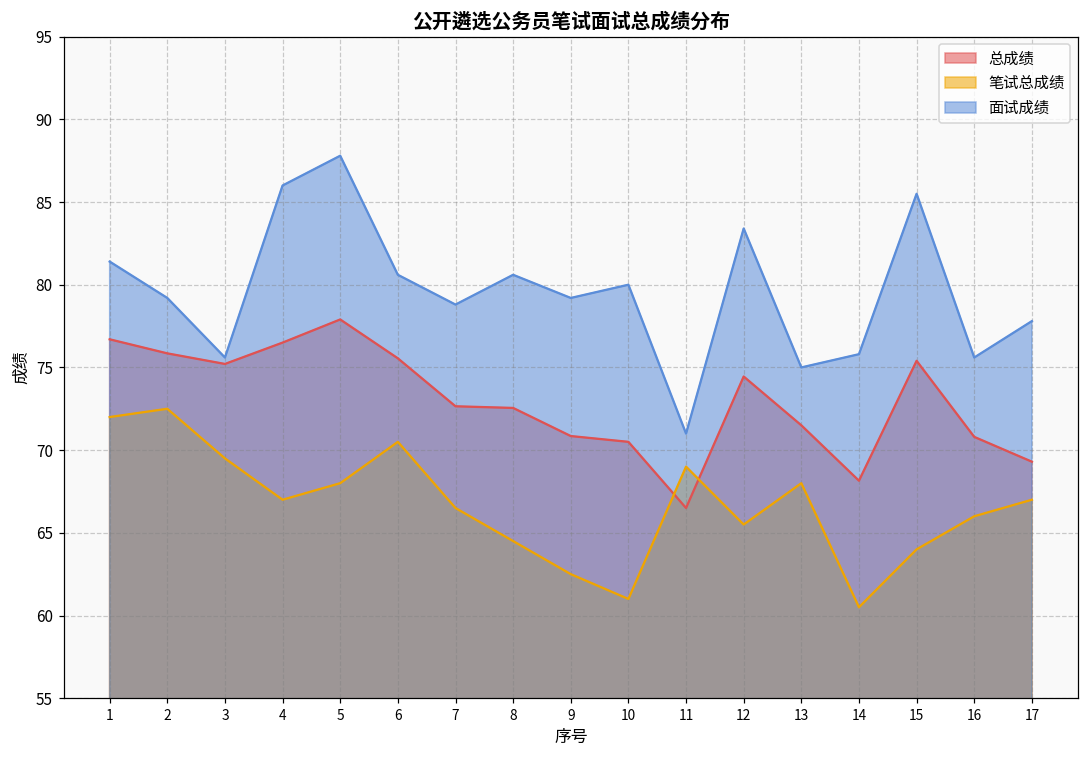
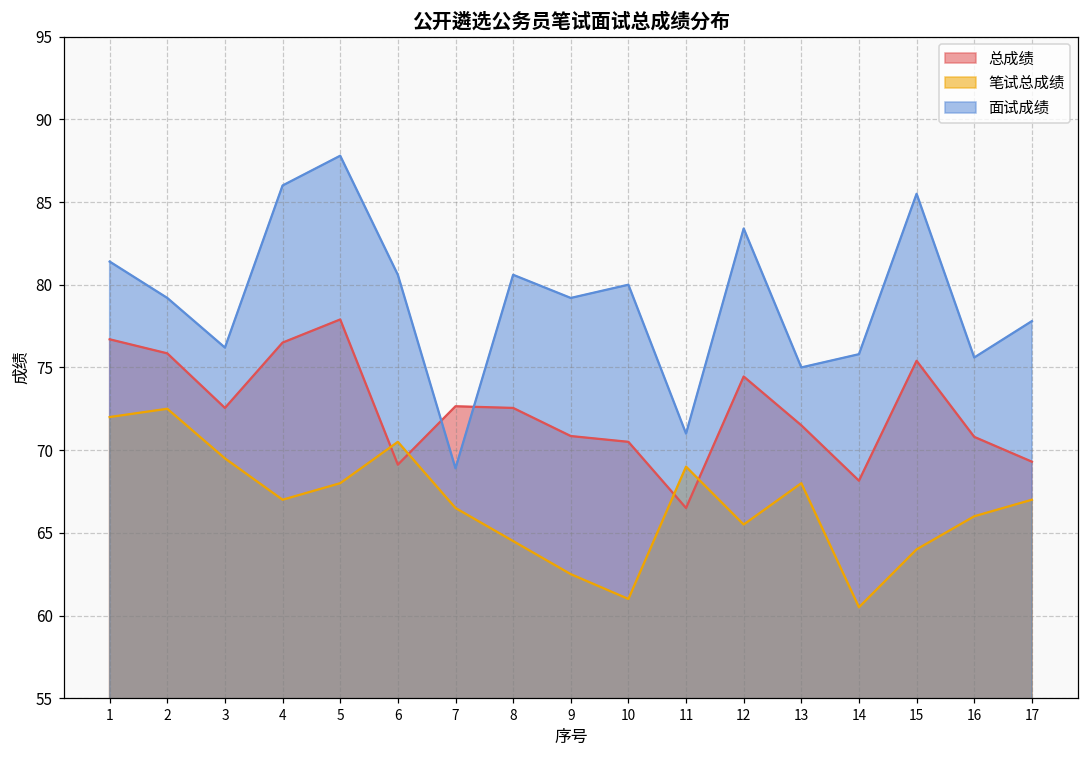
总成绩, 3: 75.2 -> 72.6
面试成绩, 3: 75.6 -> 76.2
总成绩, 6: 75.6 -> 69.1
面试成绩, 7: 78.8 -> 68.9
